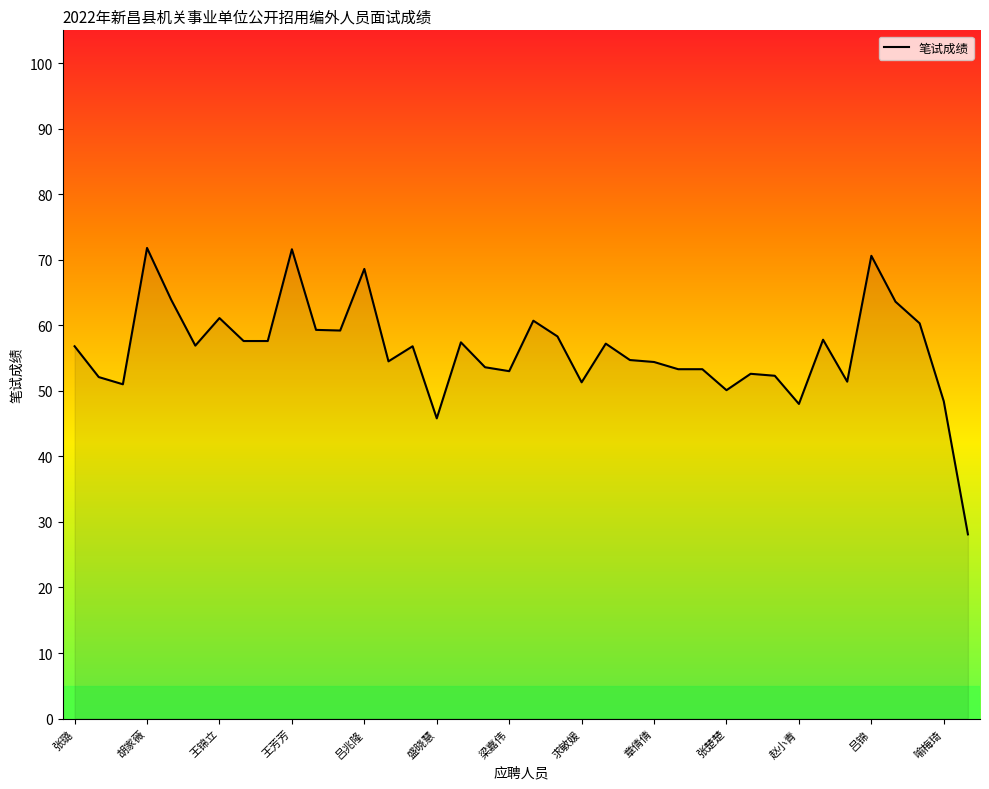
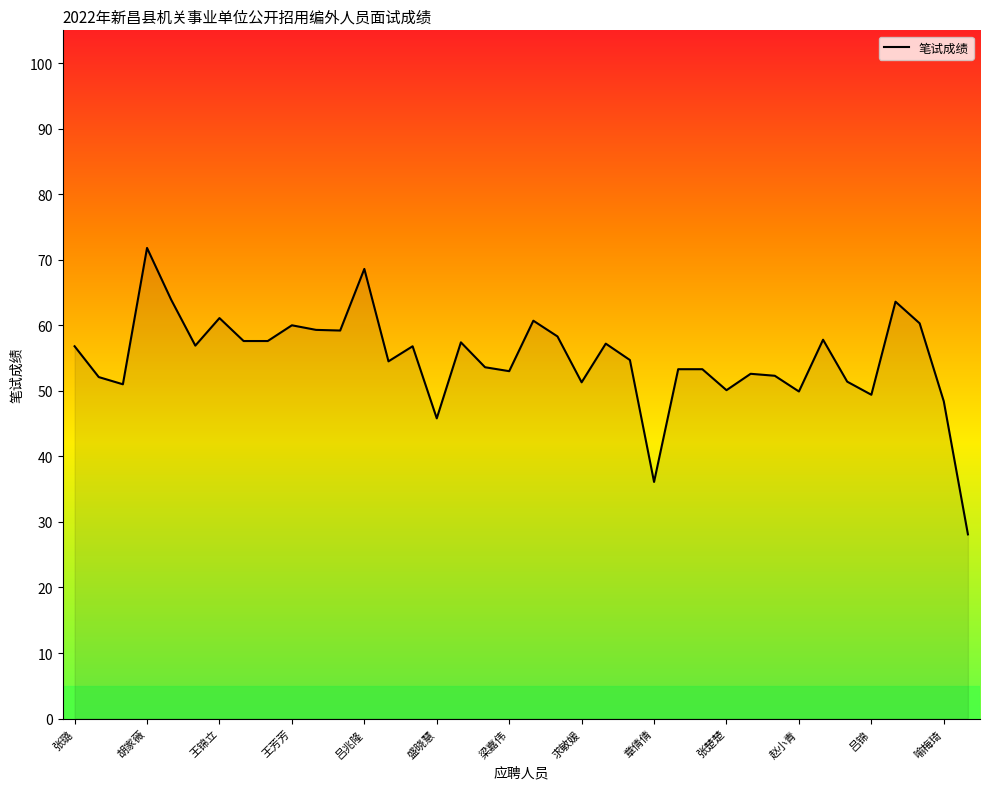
王芳芳: 72 -> 60
章倩倩: 54 -> 36
赵小青: 48 -> 50
吕锦: 71 -> 49
